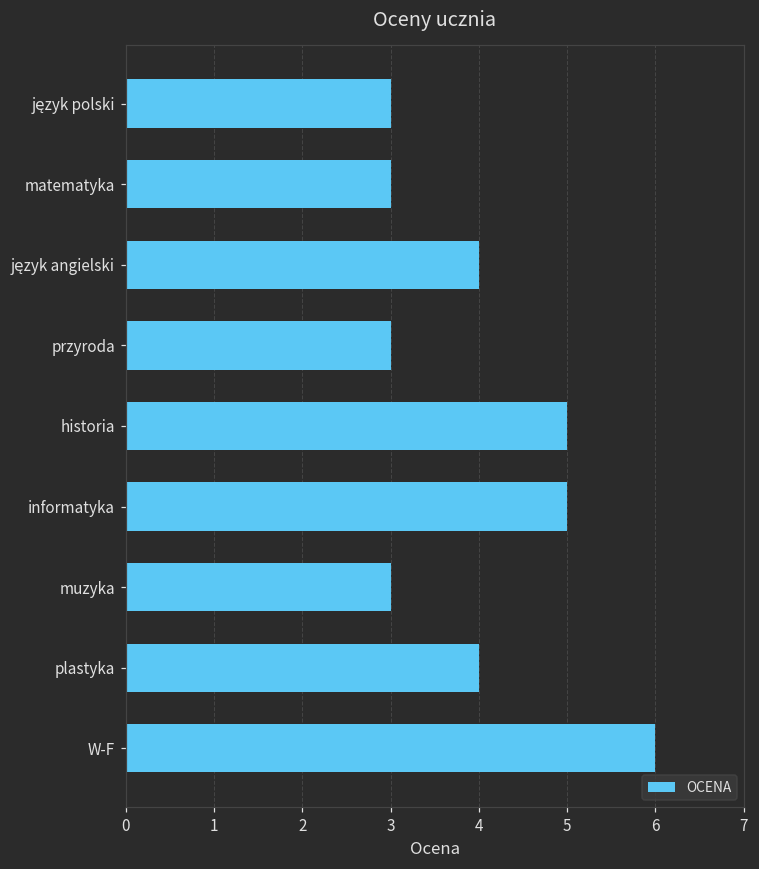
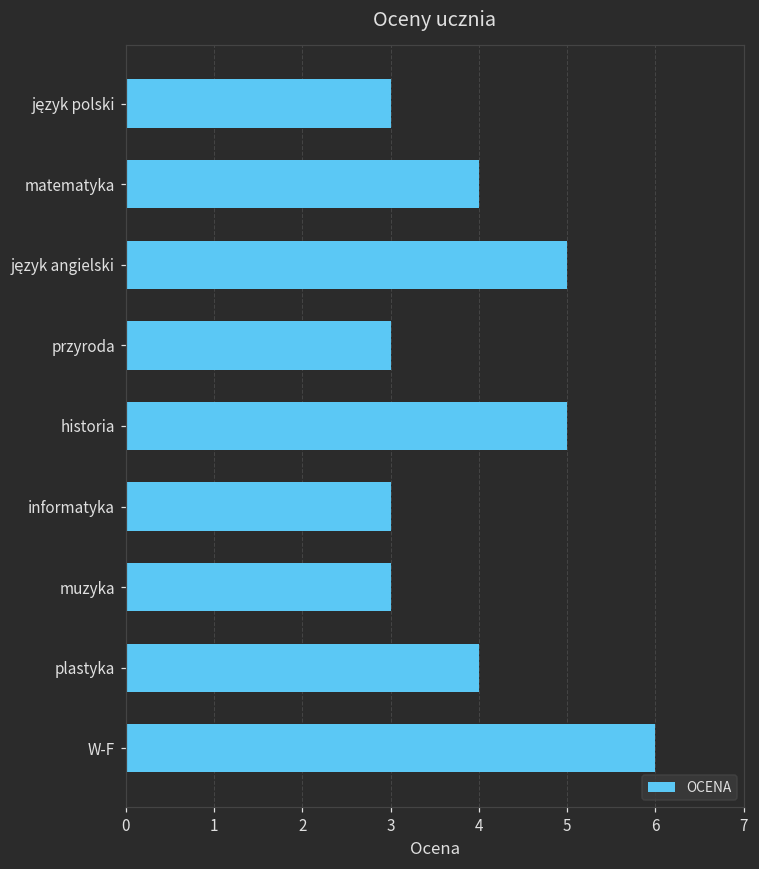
matematyka: 3 -> 4
język angielski: 4 -> 5
informatyka: 5 -> 3
